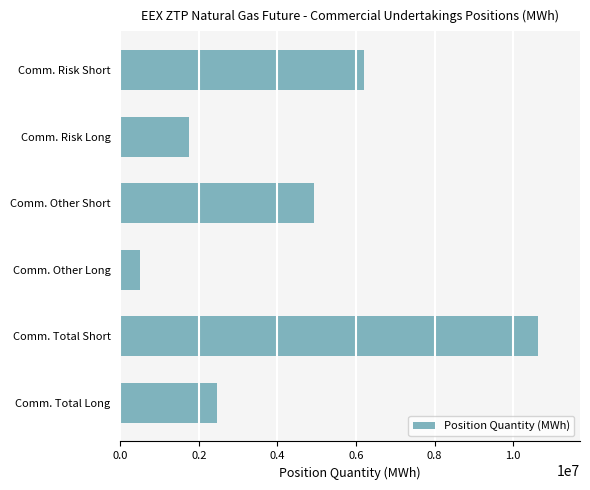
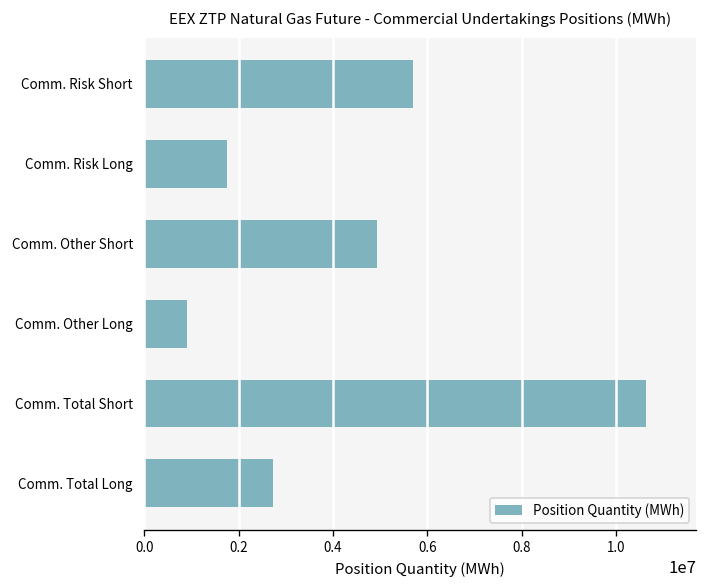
Comm. Risk Short: 6200000 -> 5700000
Comm. Other Long: 500000 -> 900000
Comm. Total Long: 2500000 -> 2700000
